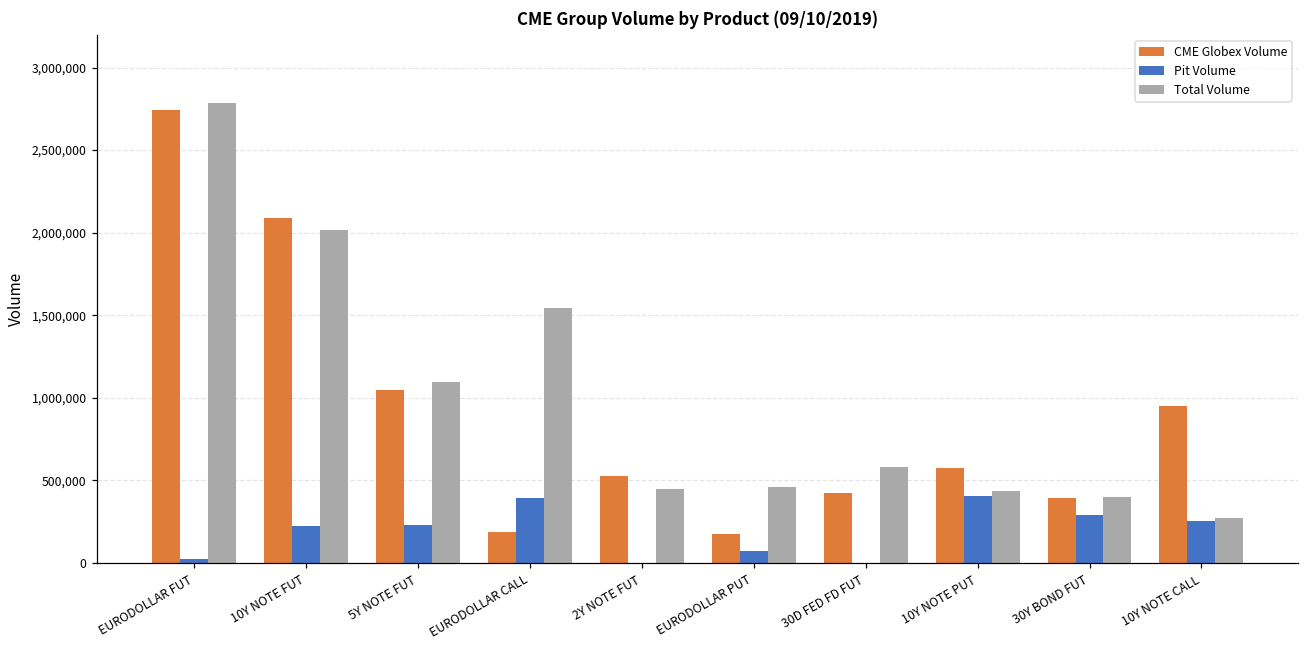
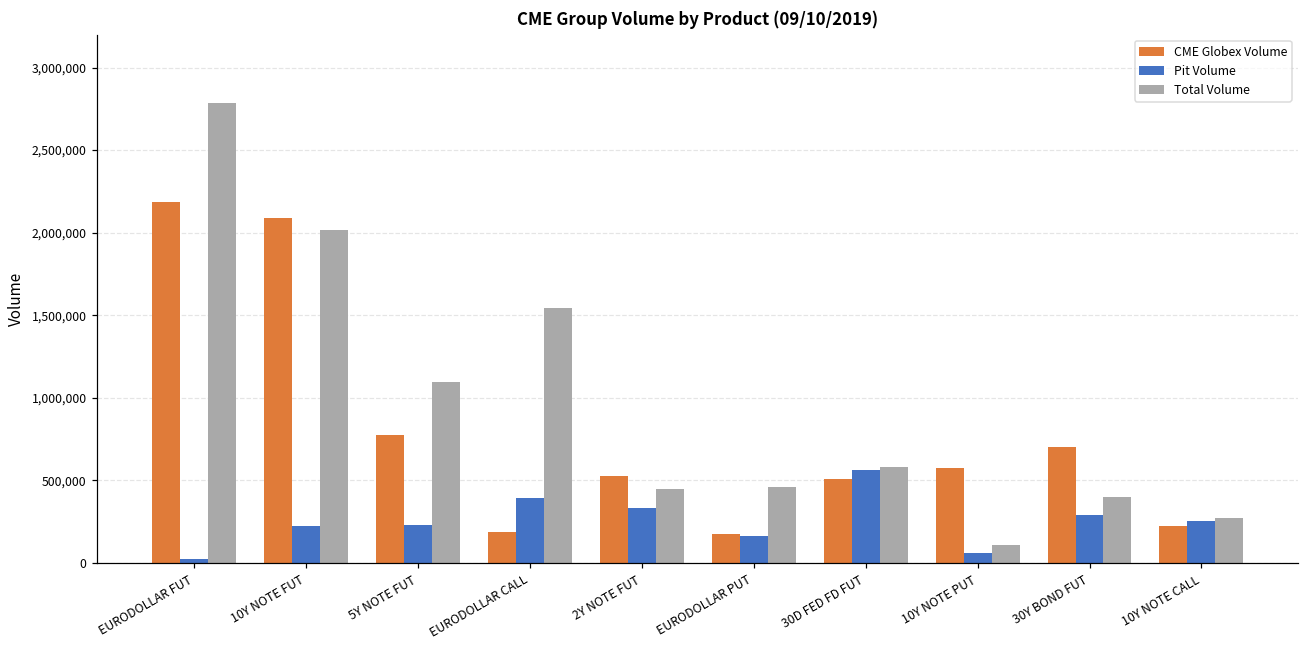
CME Globex Volume, EURODOLLAR FUT: 2,750,000 -> 2,190,000
CME Globex Volume, 5Y NOTE FUT: 1,050,000 -> 780,000
Pit Volume, 2Y NOTE FUT: 0 -> 330,000
Pit Volume, EURODOLLAR PUT: 70,000 -> 160,000
CME Globex Volume, 30D FED FD FUT: 420,000 -> 510,000
Pit Volume, 30D FED FD FUT: 0 -> 560,000
Pit Volume, 10Y NOTE PUT: 400,000 -> 60,000
Total Volume, 10Y NOTE PUT: 430,000 -> 110,000
CME Globex Volume, 30Y BOND FUT: 390,000 -> 700,000
CME Globex Volume, 10Y NOTE CALL: 950,000 -> 220,000
